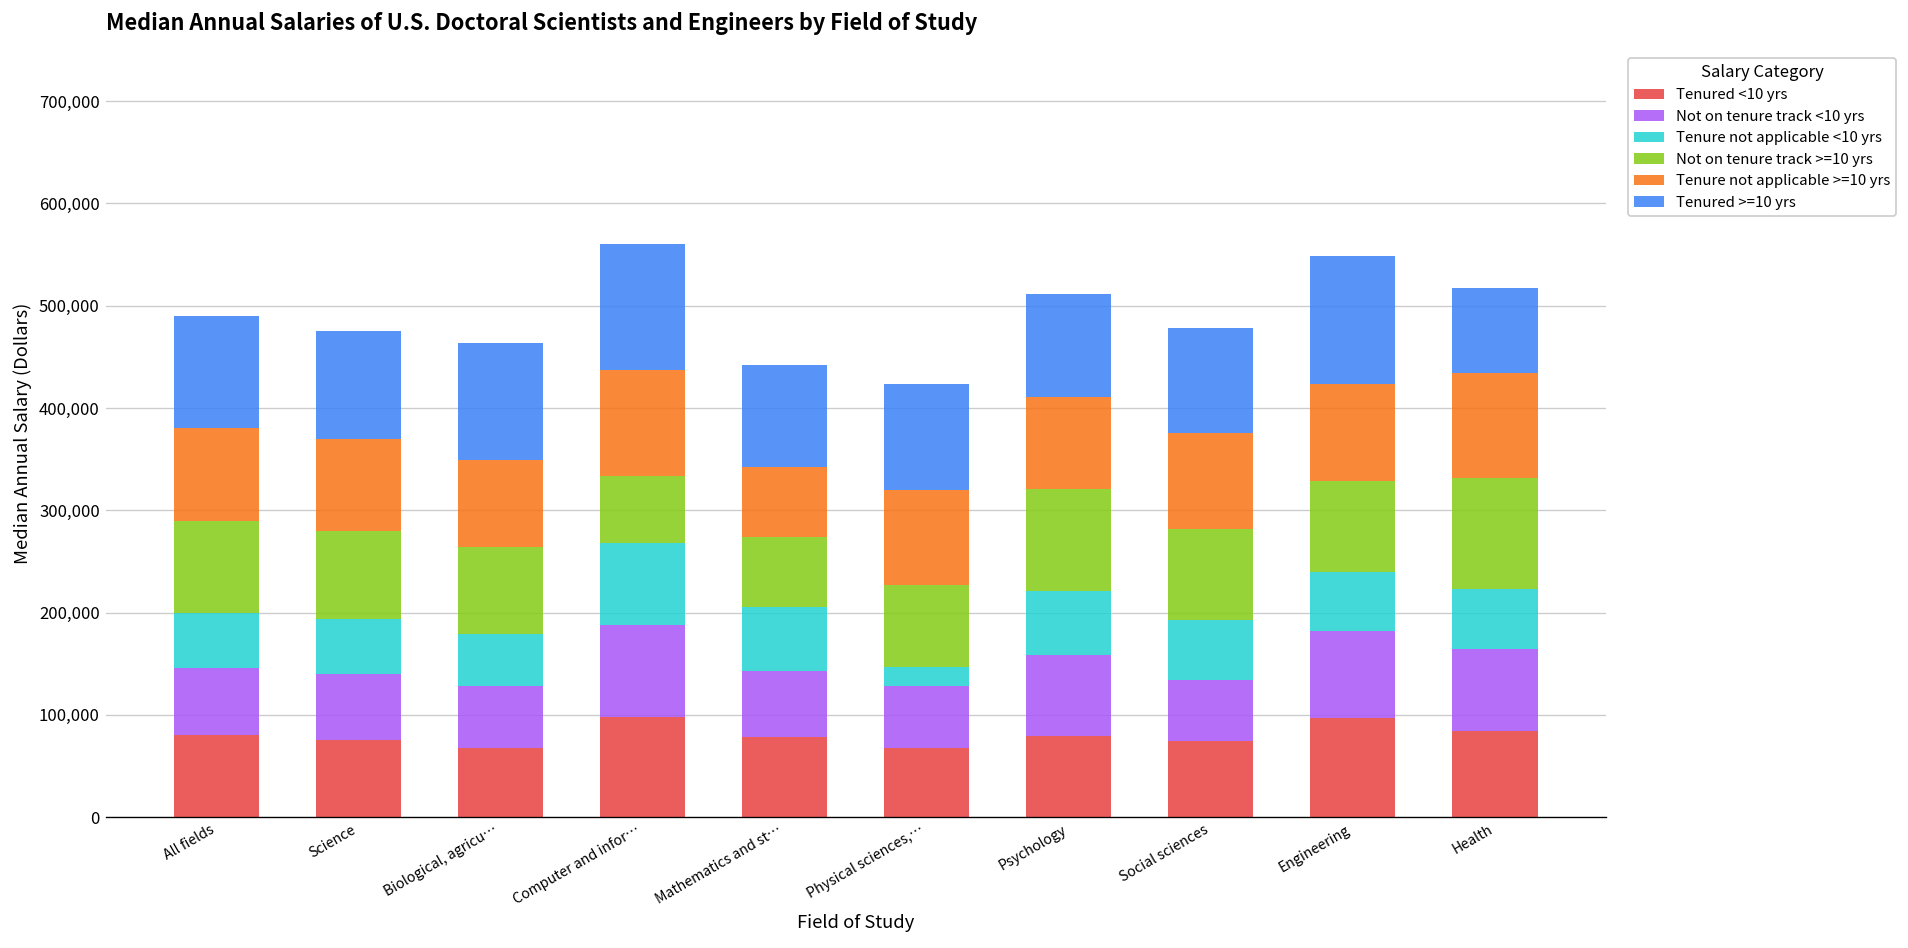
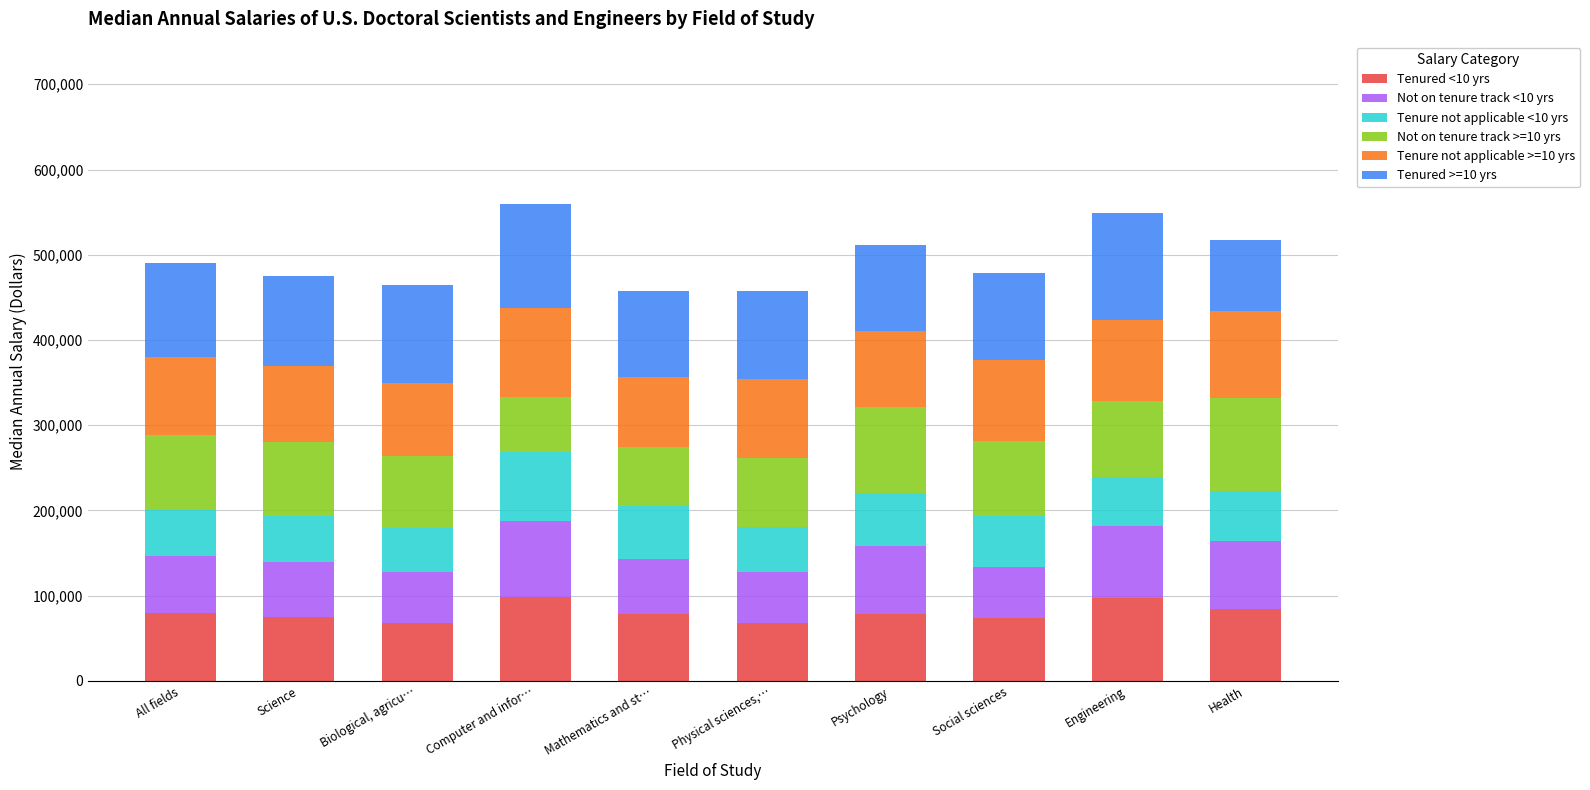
Tenure not applicable >=10 yrs, Mathematics and st…: 70,000 -> 80,000
Tenure not applicable <10 yrs, Physical sciences,…: 20,000 -> 50,000
